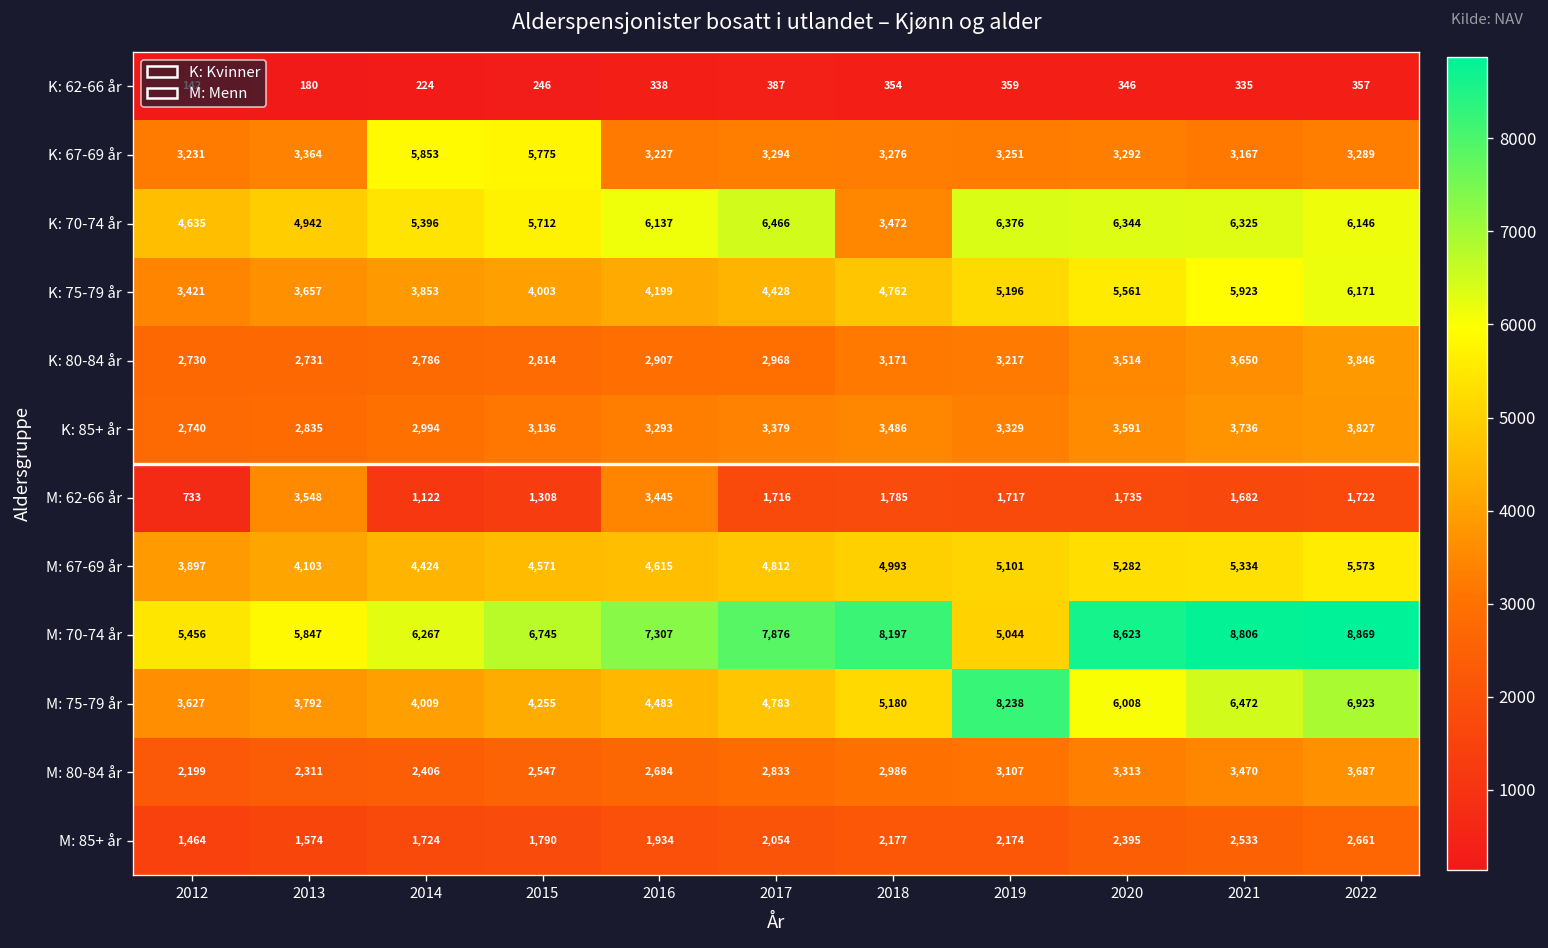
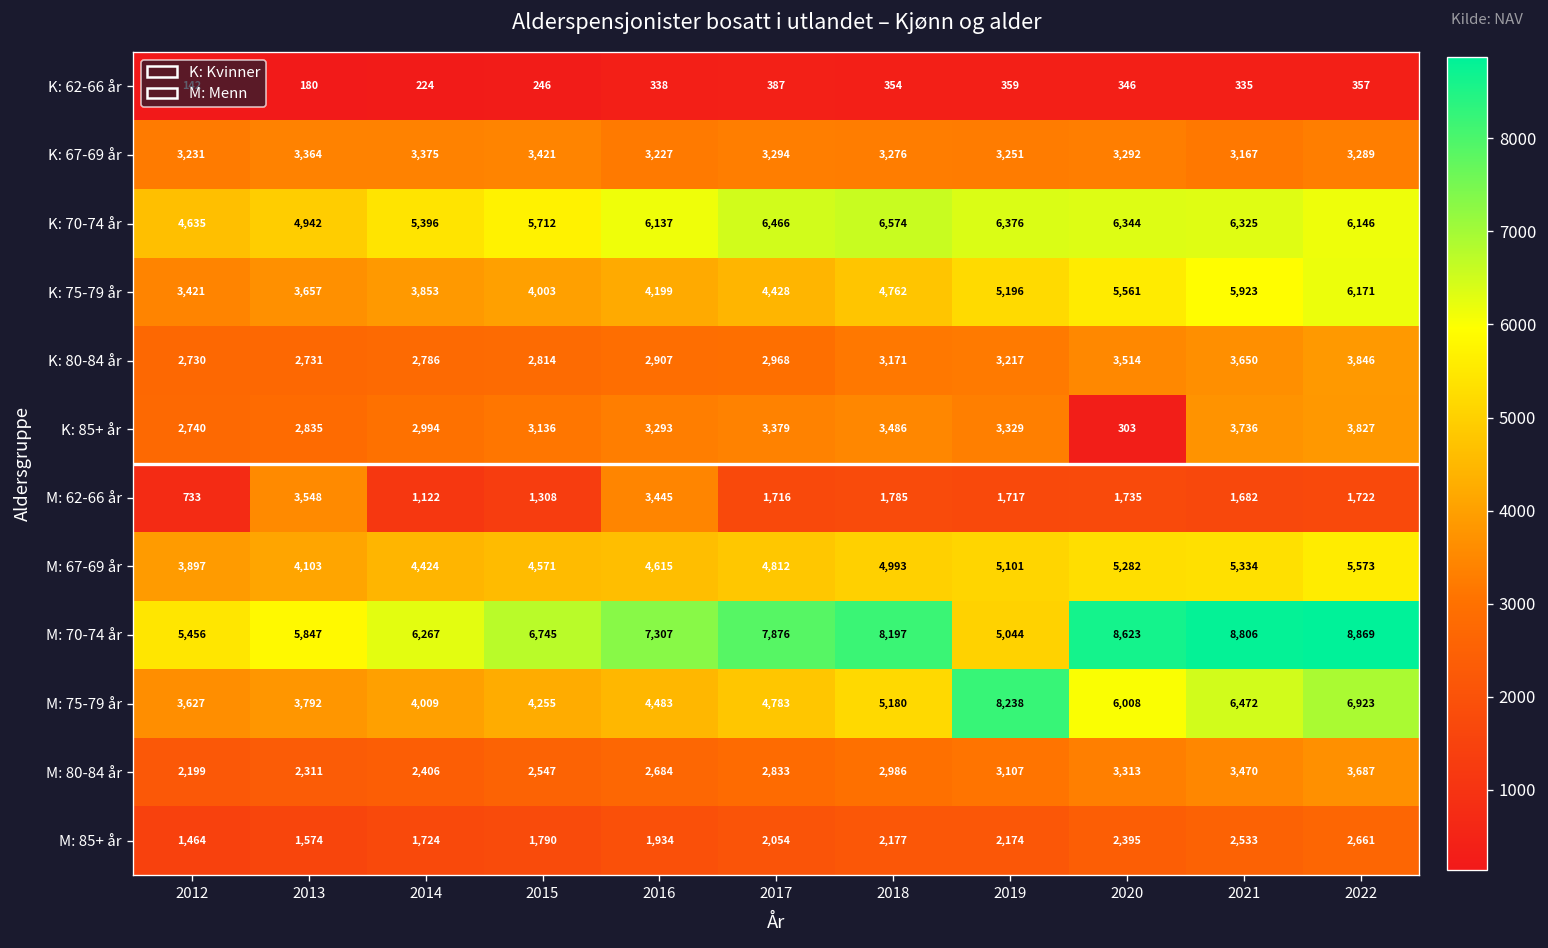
K: 67-69 år, 2014: 5,853 -> 3,375
K: 67-69 år, 2015: 5,775 -> 3,421
K: 70-74 år, 2018: 3,472 -> 6,574
K: 85+ år, 2020: 3,591 -> 303
